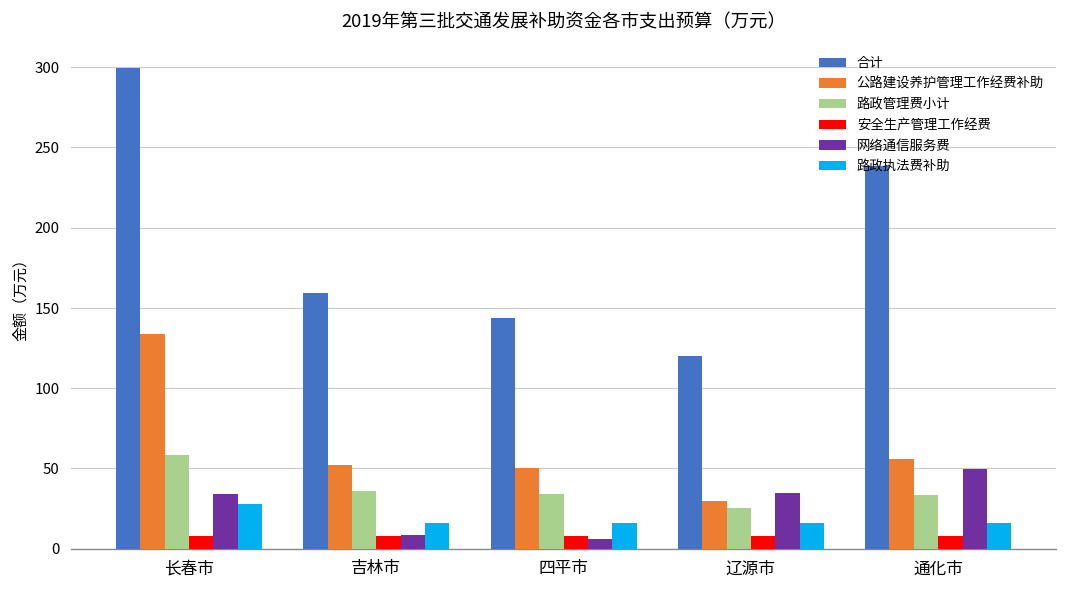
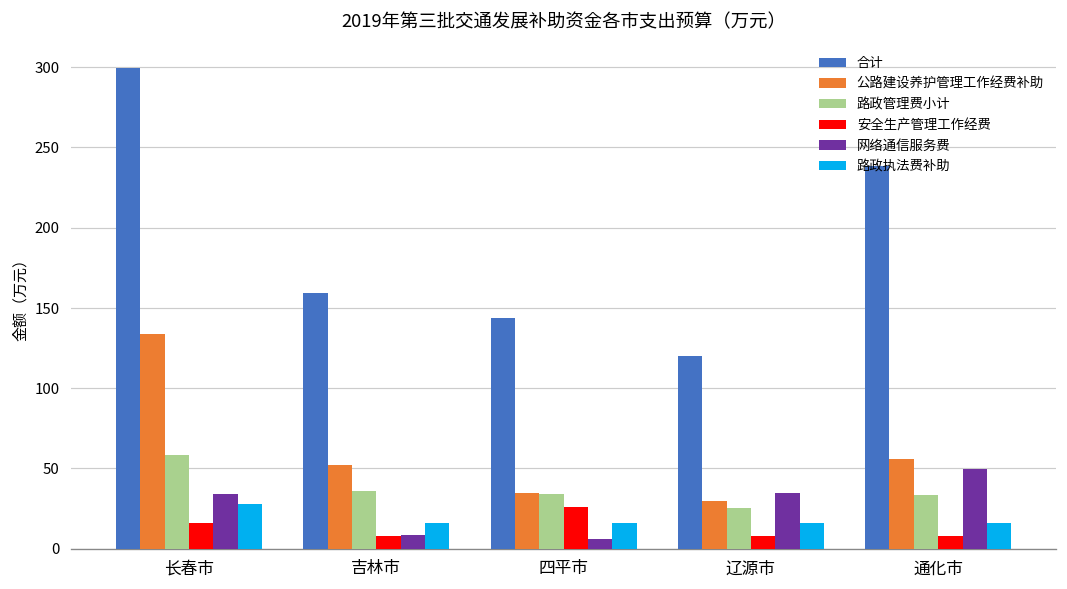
安全生产管理工作经费, 长春市: 8 -> 16
公路建设养护管理工作经费补助, 四平市: 50 -> 35
安全生产管理工作经费, 四平市: 8 -> 26
